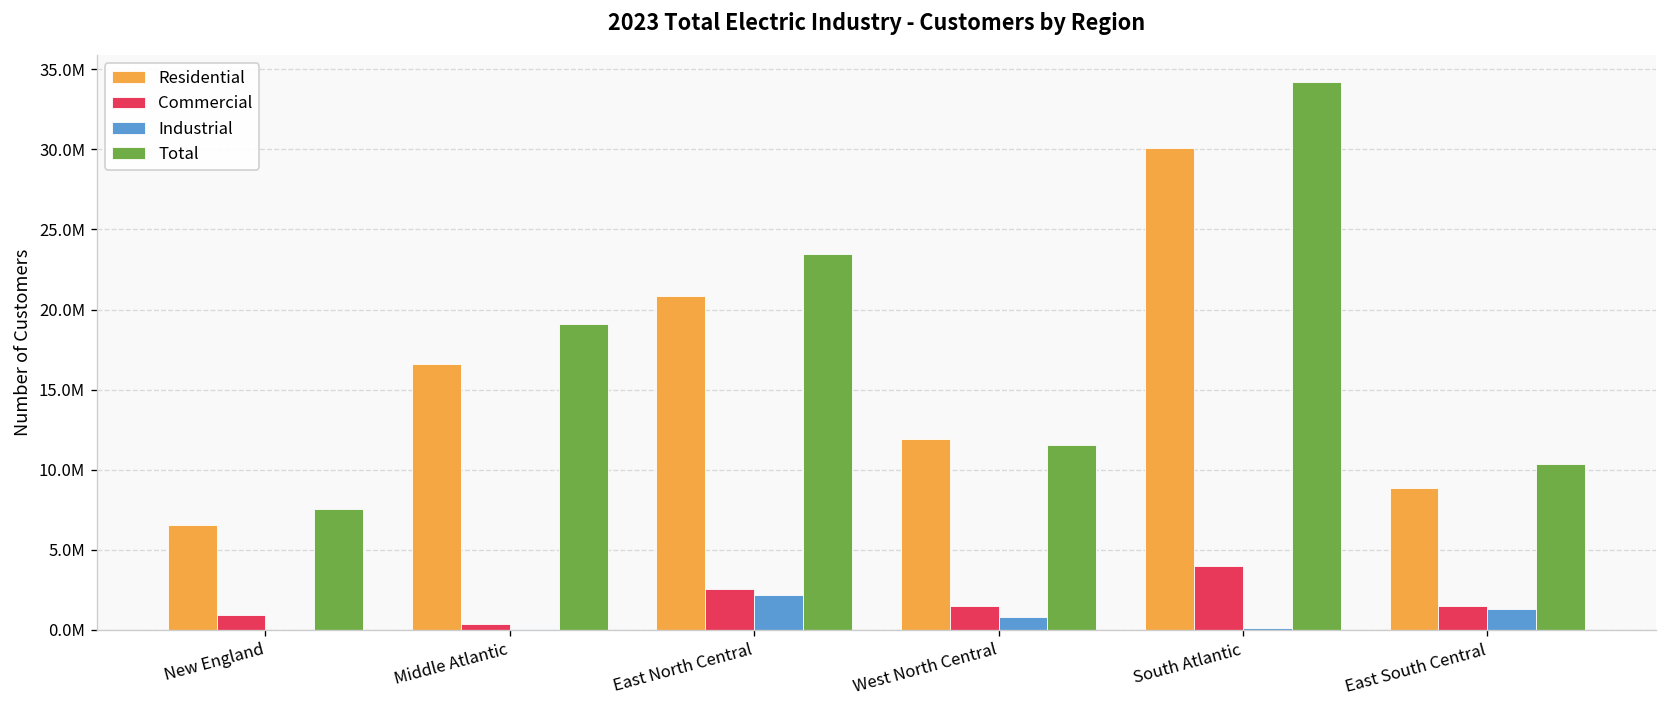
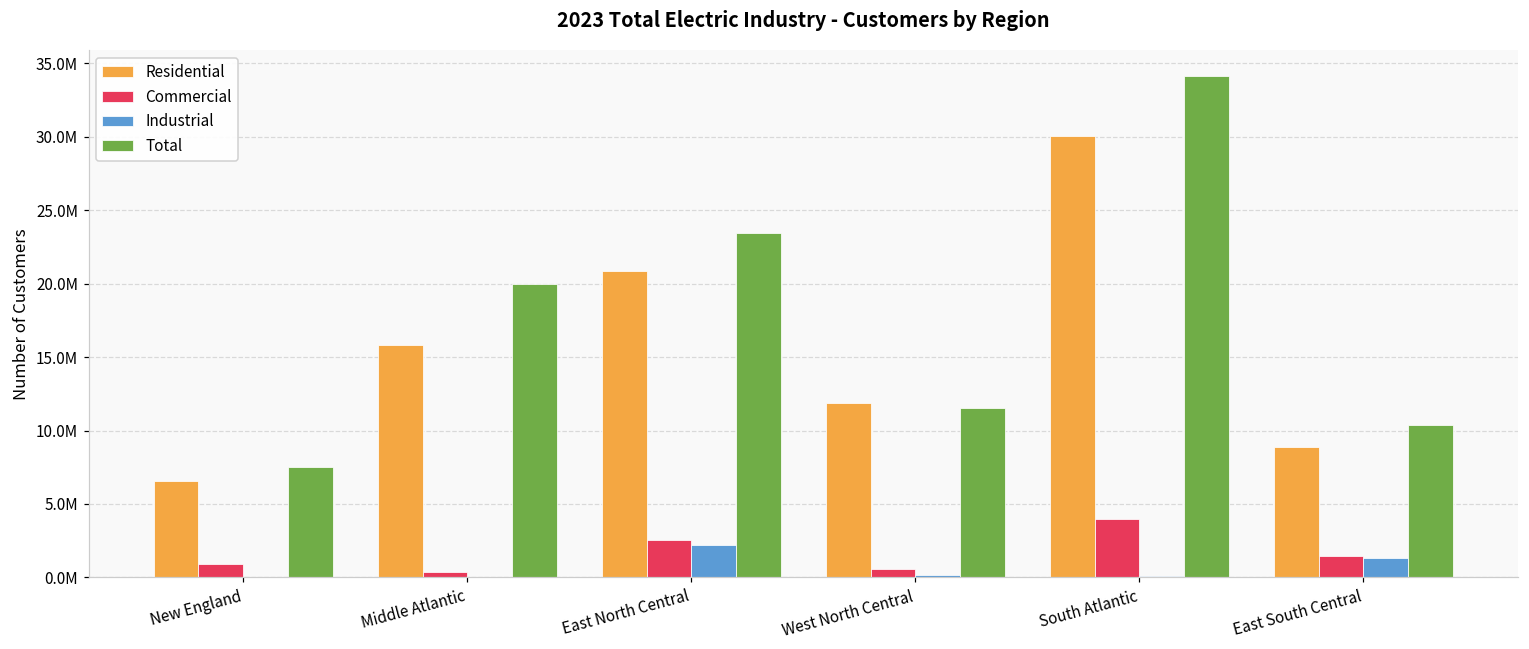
Residential, Middle Atlantic: 16600000 -> 15800000
Total, Middle Atlantic: 19100000 -> 20000000
Commercial, West North Central: 1500000 -> 600000
Industrial, West North Central: 800000 -> 100000
